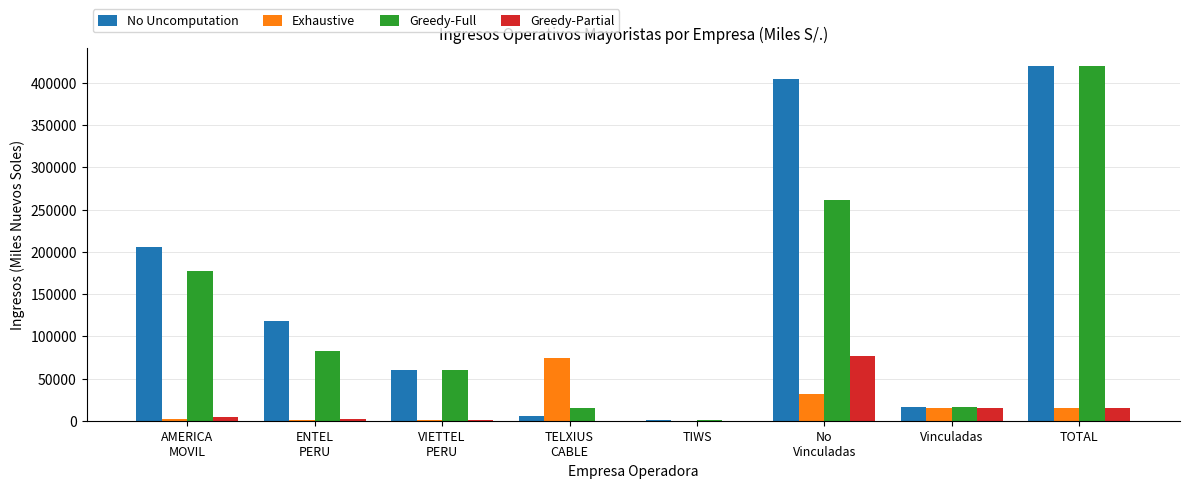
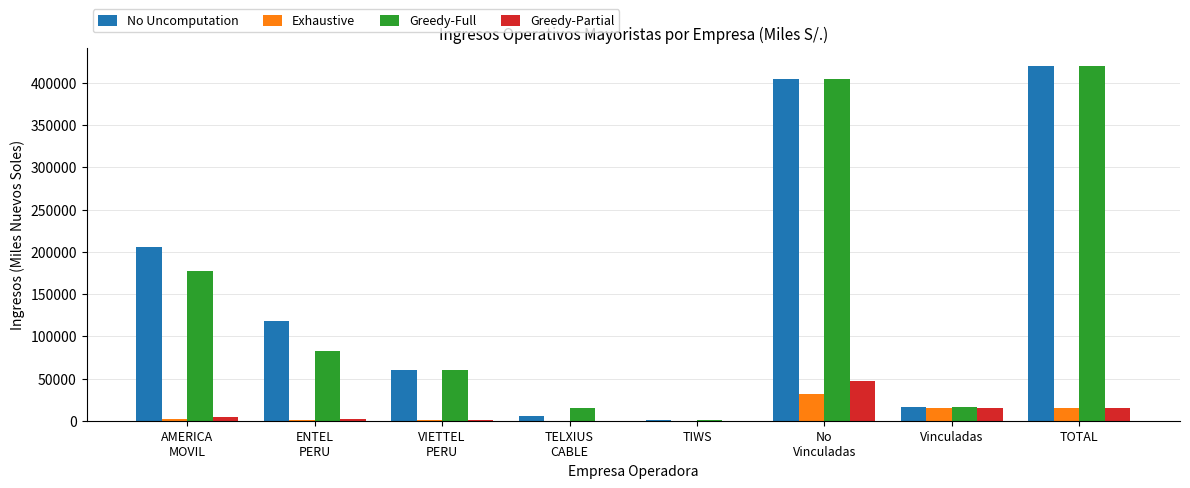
Exhaustive, TELXIUS CABLE: 70000 -> 0
Greedy-Full, No Vinculadas: 260000 -> 400000
Greedy-Partial, No Vinculadas: 80000 -> 50000
